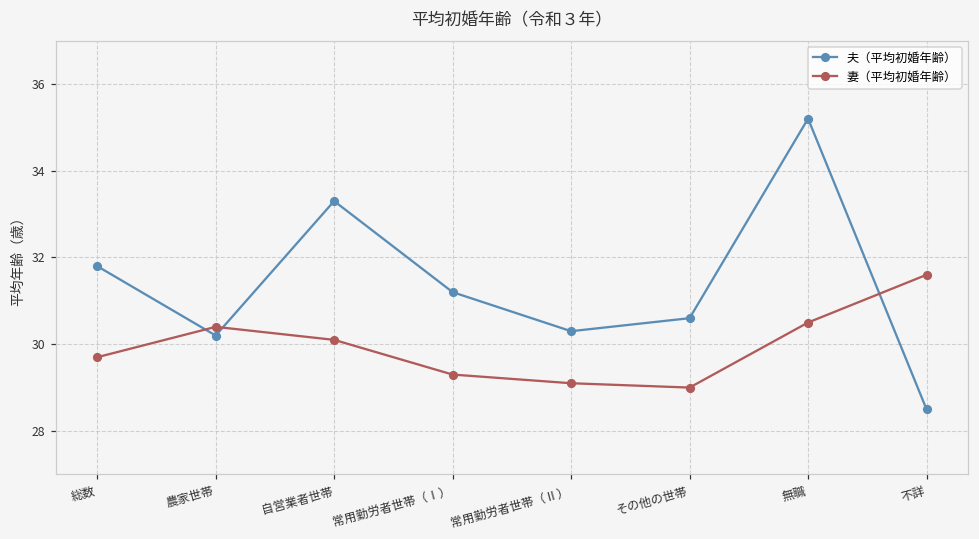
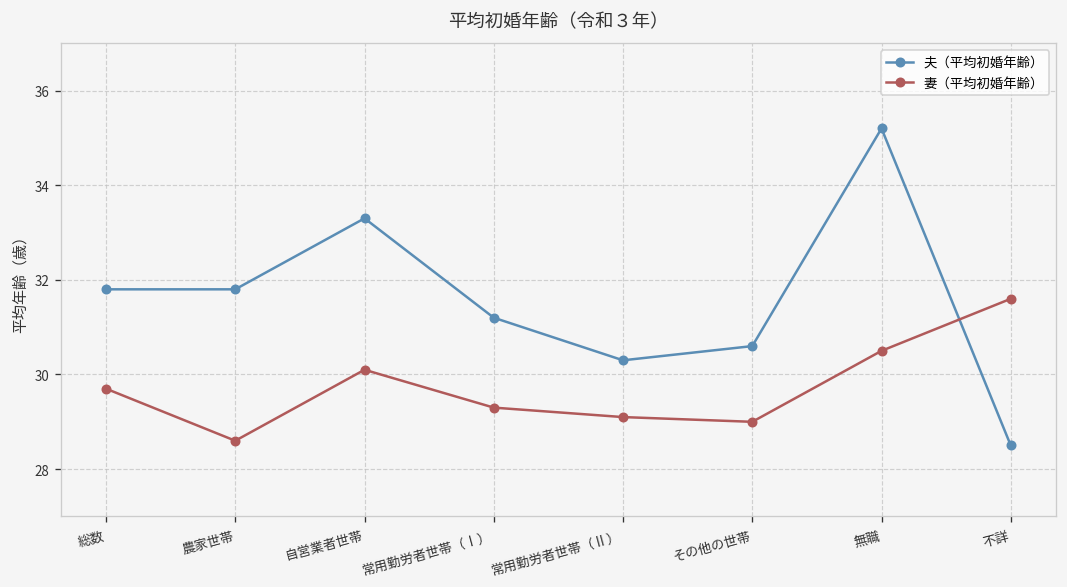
夫（平均初婚年齢）, 農家世帯: 30.2 -> 31.8
妻（平均初婚年齢）, 農家世帯: 30.4 -> 28.6
